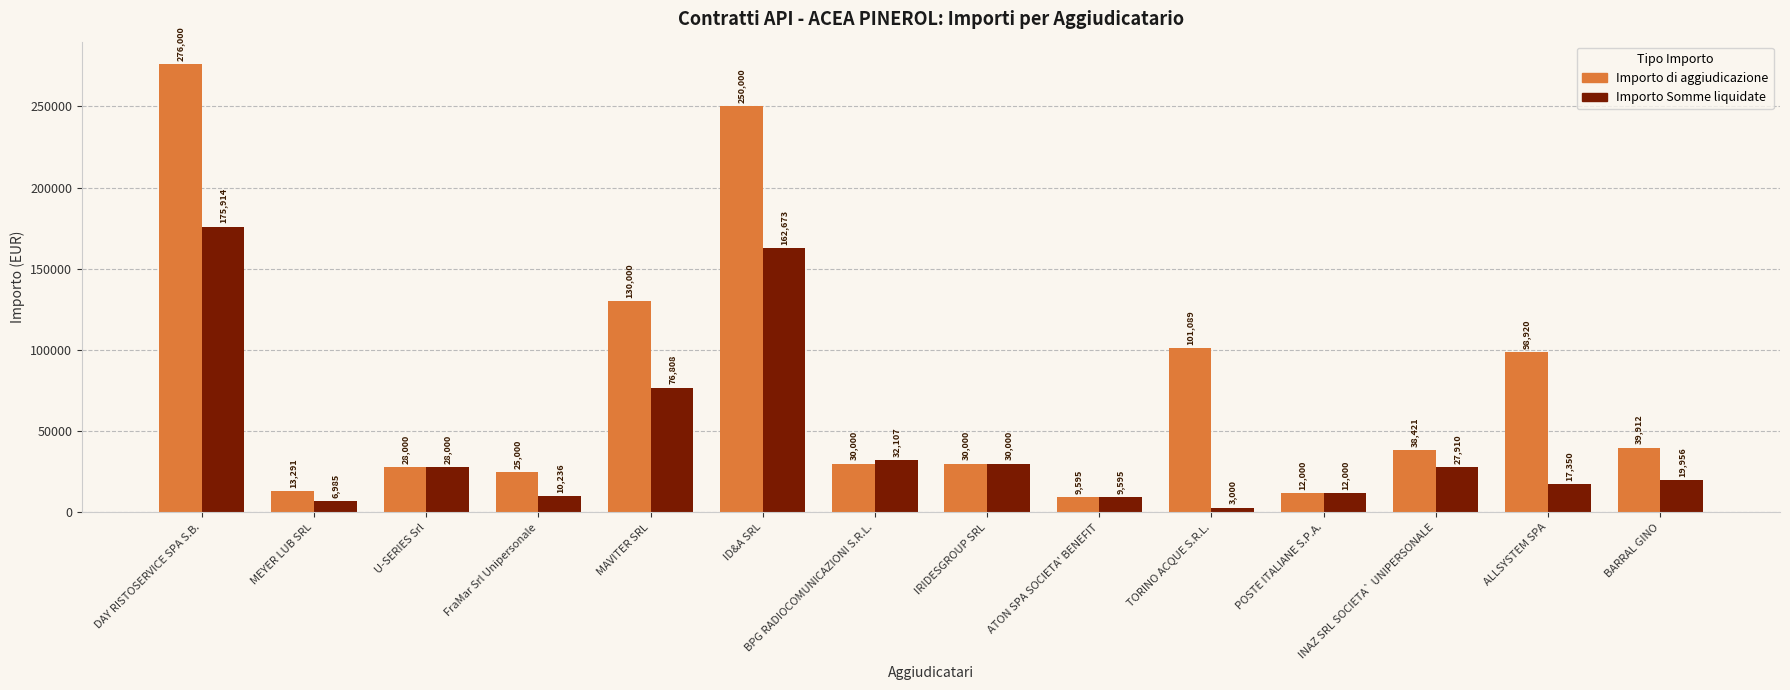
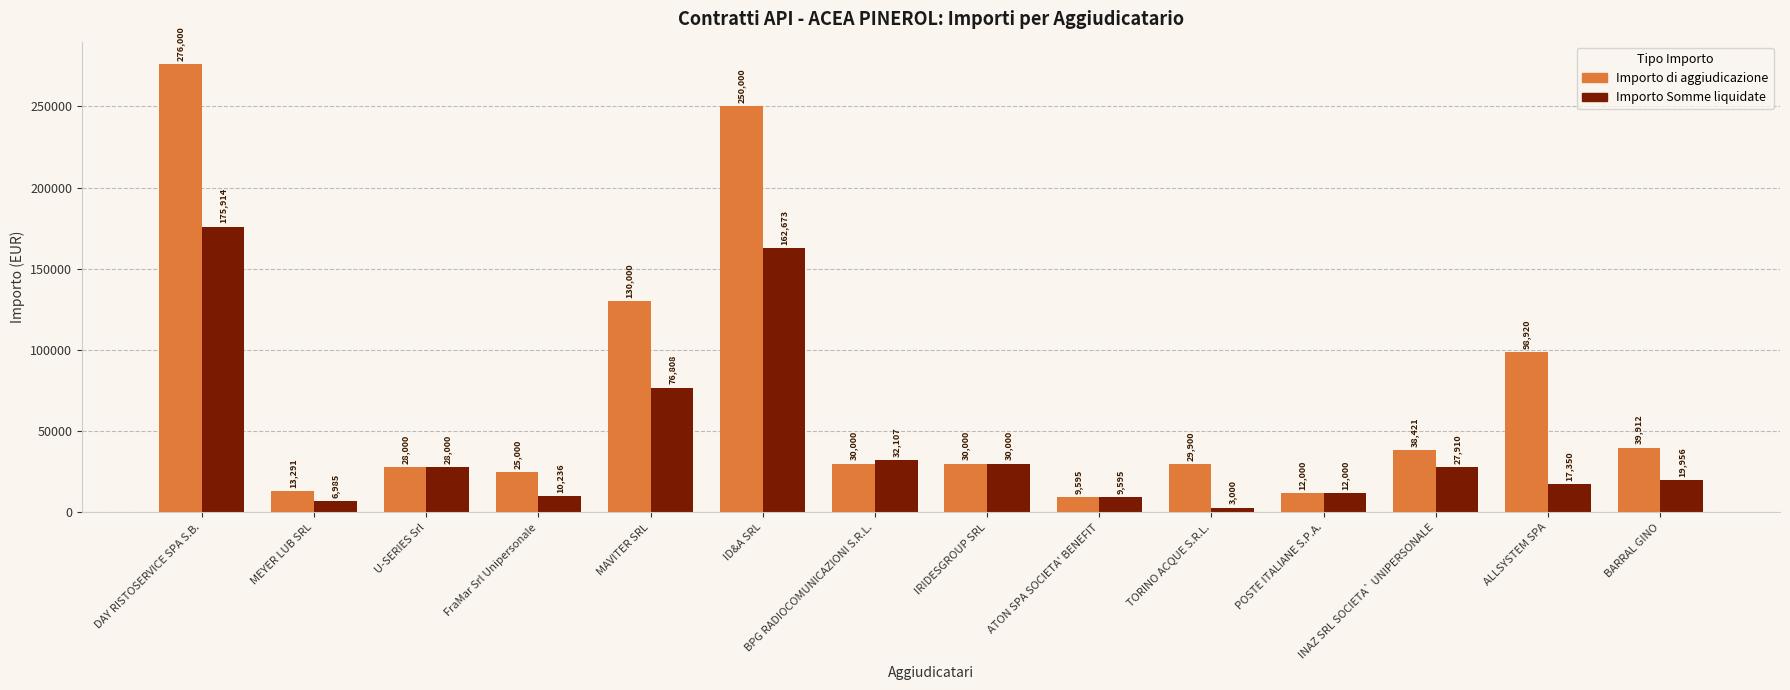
Importo di aggiudicazione, TORINO ACQUE S.R.L.: 101,089 -> 29,900
